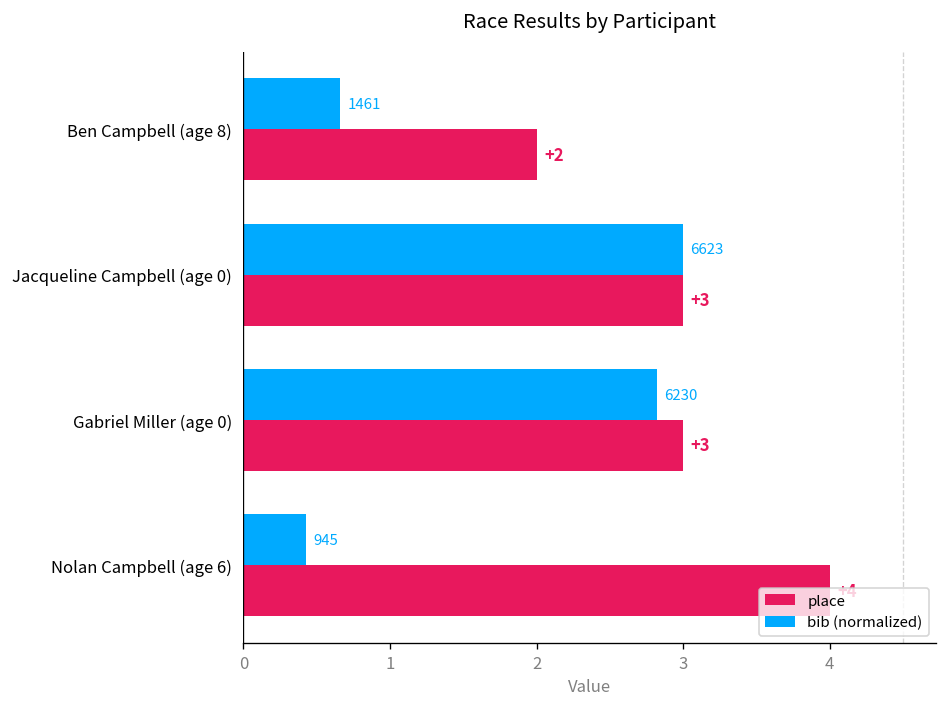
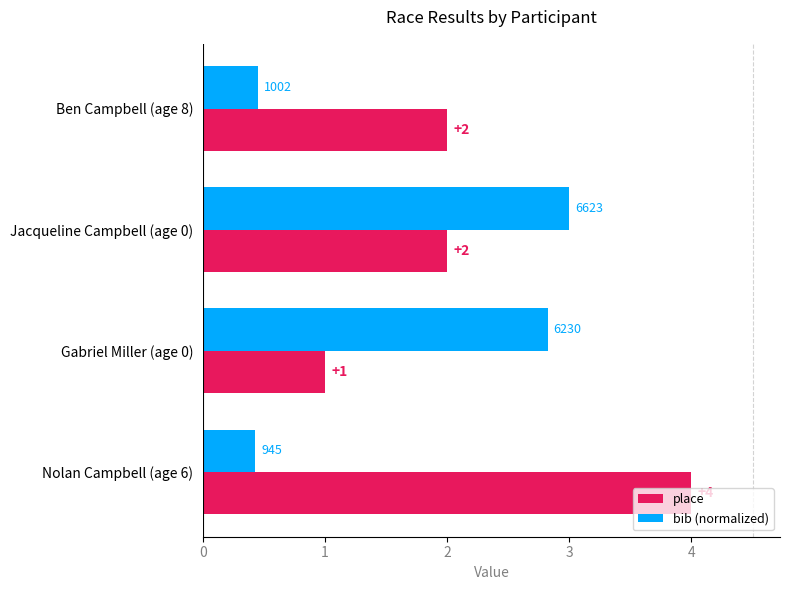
bib (normalized), Ben Campbell (age 8): 1461 -> 1002
place, Jacqueline Campbell (age 0): +3 -> +2
place, Gabriel Miller (age 0): +3 -> +1
